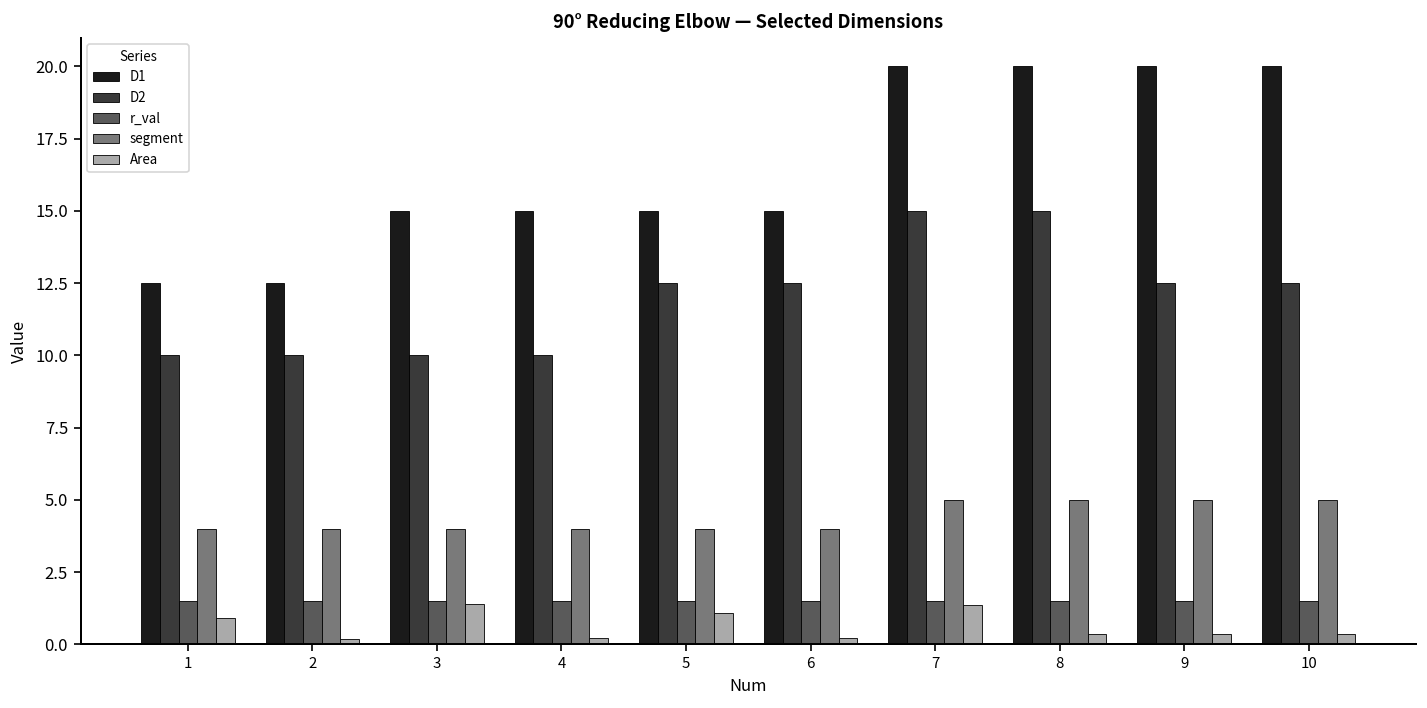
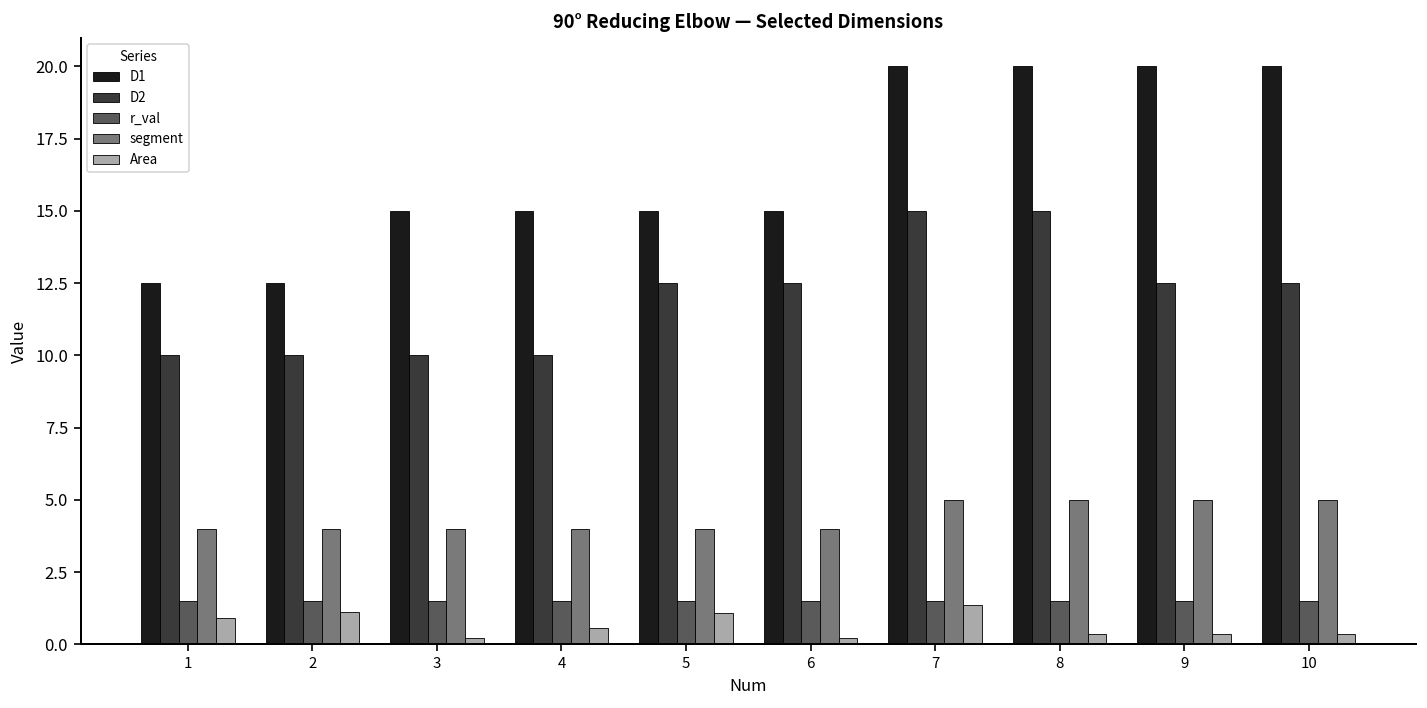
Area, 2: 0.2 -> 1.1
Area, 3: 1.4 -> 0.2
Area, 4: 0.2 -> 0.6
